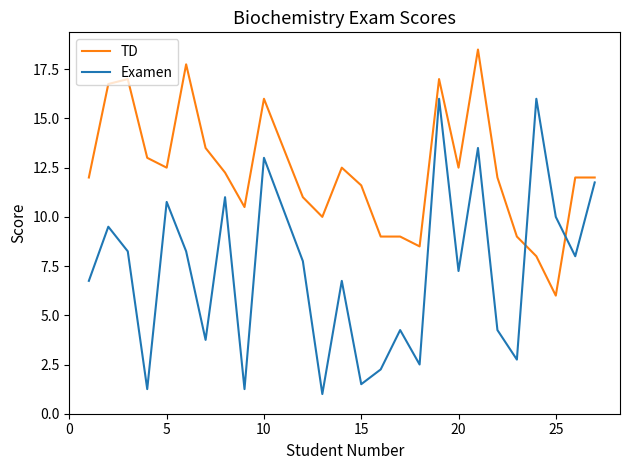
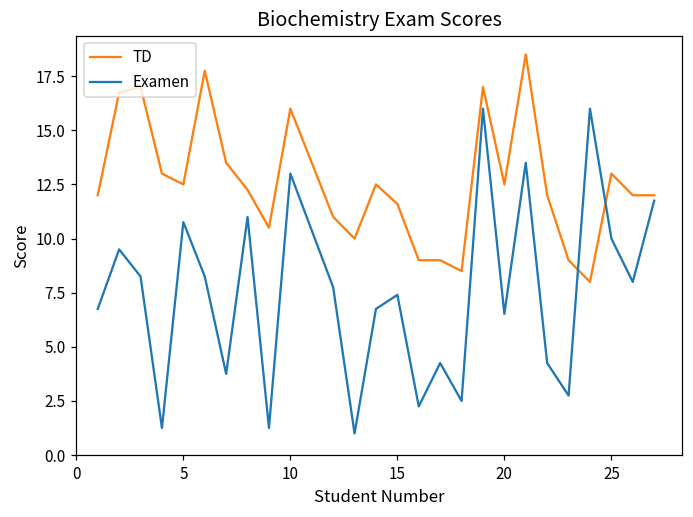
Examen, 15: 1.5 -> 7.4
Examen, 20: 7.3 -> 6.5
TD, 25: 6 -> 13
